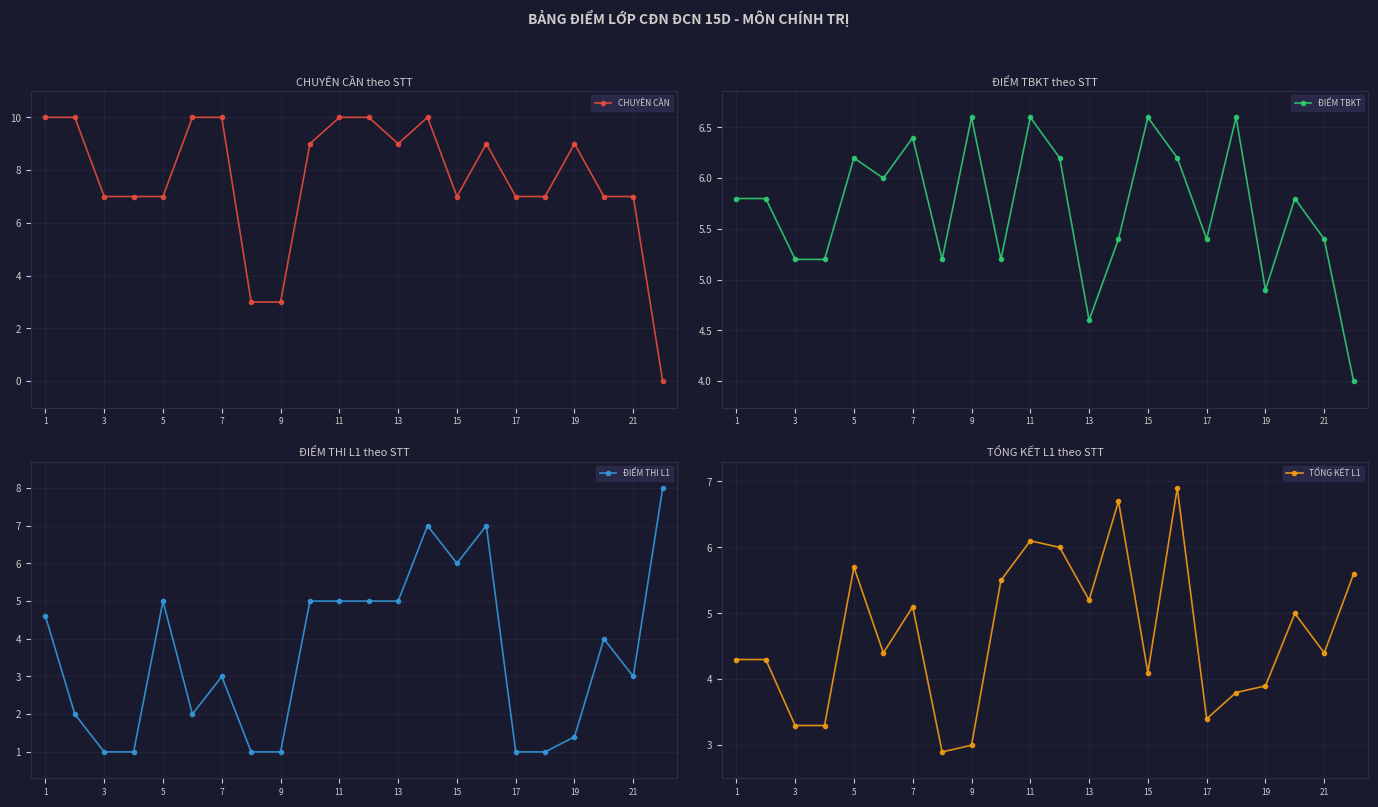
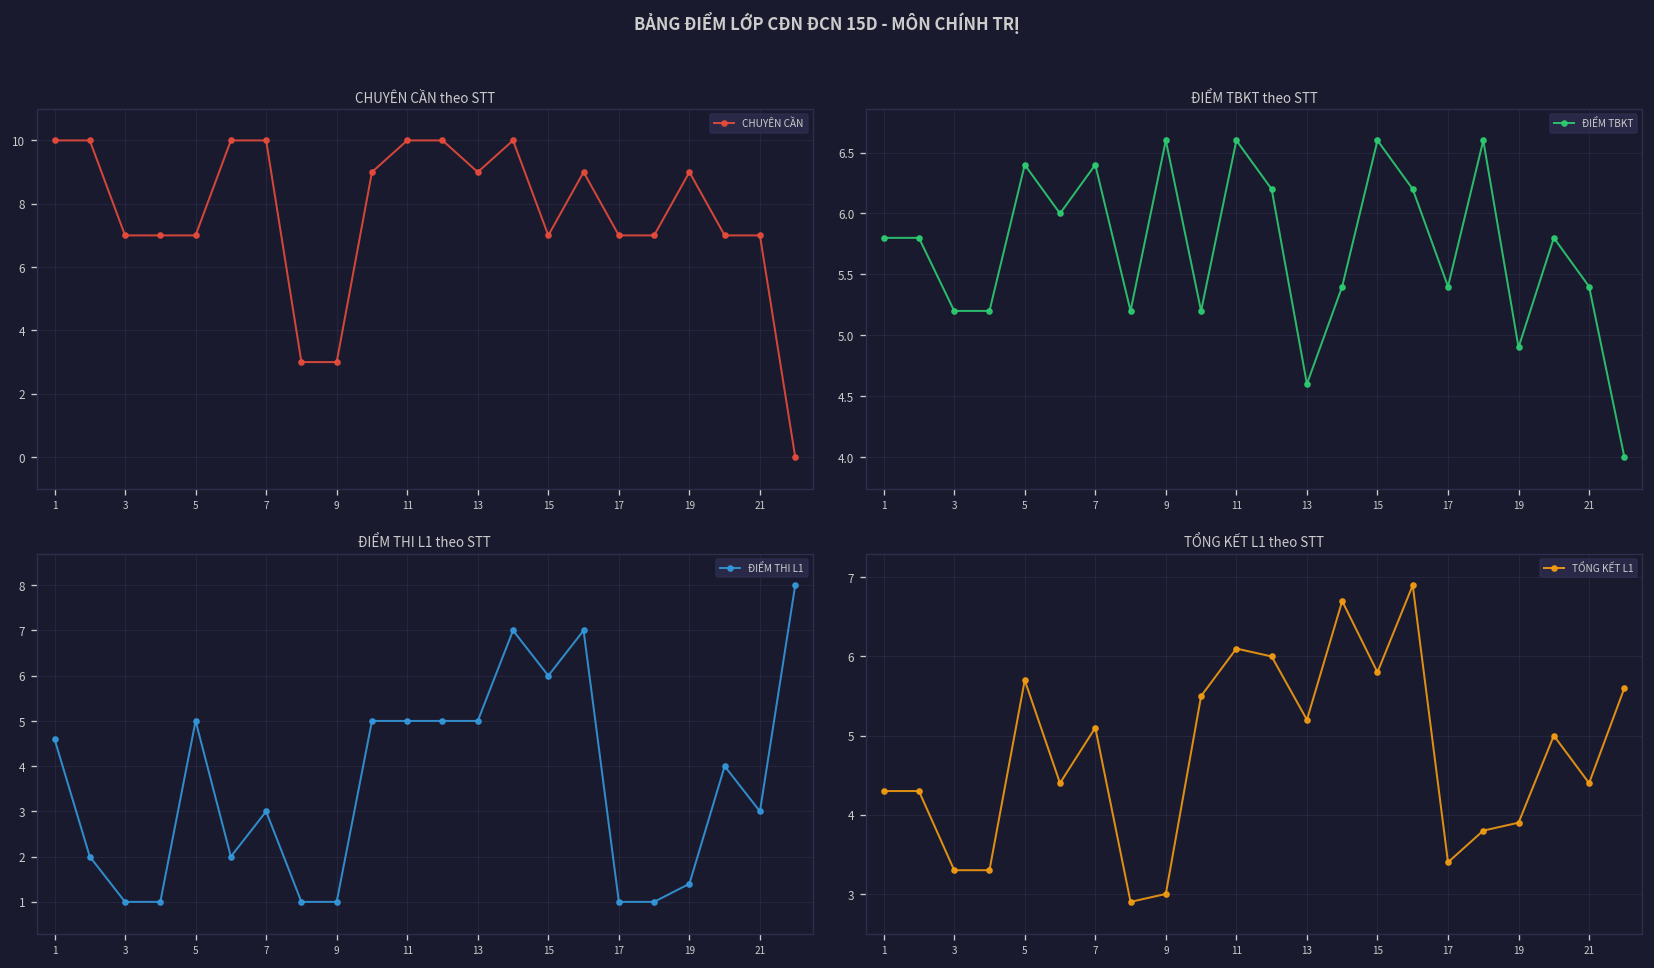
ĐIỂM TBKT theo STT, 5: 6.2 -> 6.4
TỔNG KẾT L1 theo STT, 15: 4.1 -> 5.8
